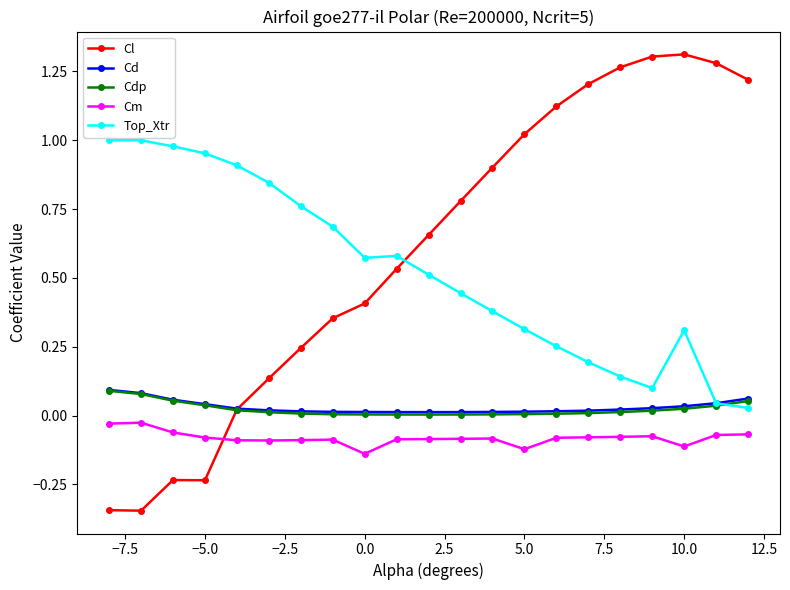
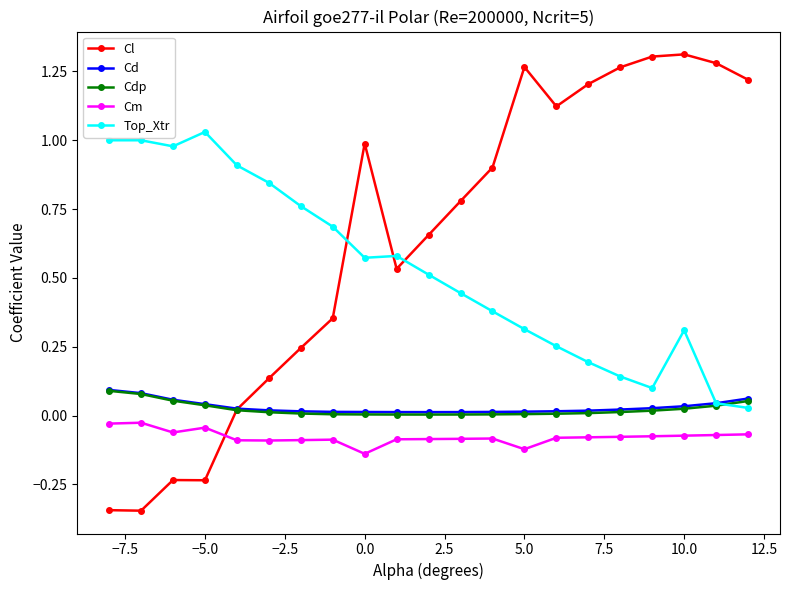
Cm, −5.0: -0.08 -> -0.04
Top_Xtr, −5.0: 0.95 -> 1.03
Cl, 0.0: 0.41 -> 0.99
Cl, 5.0: 1.02 -> 1.27
Cm, 10.0: -0.11 -> -0.07
